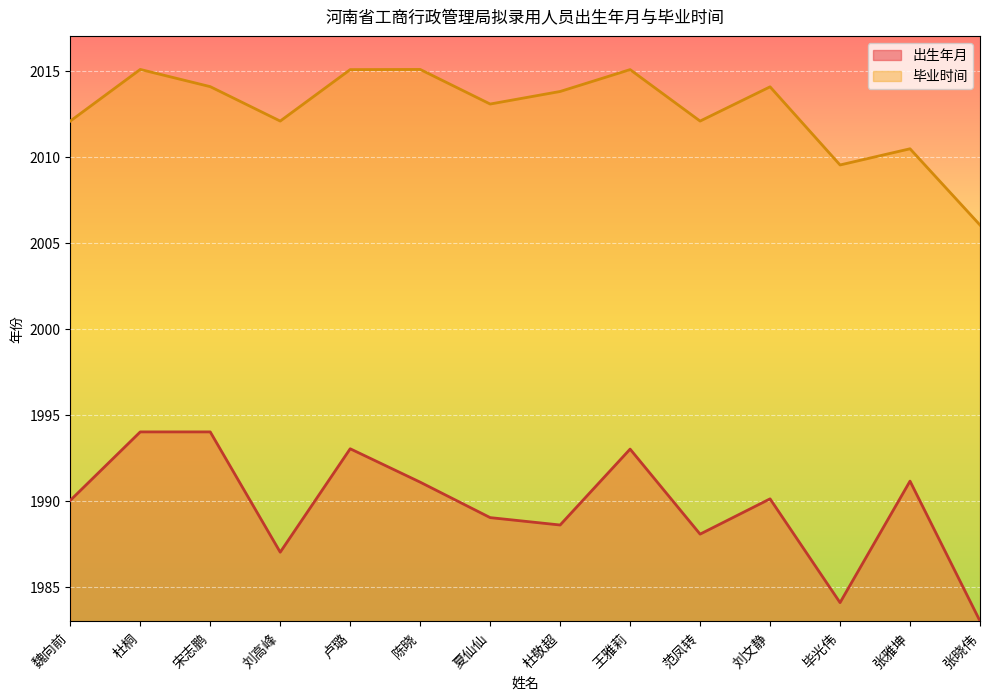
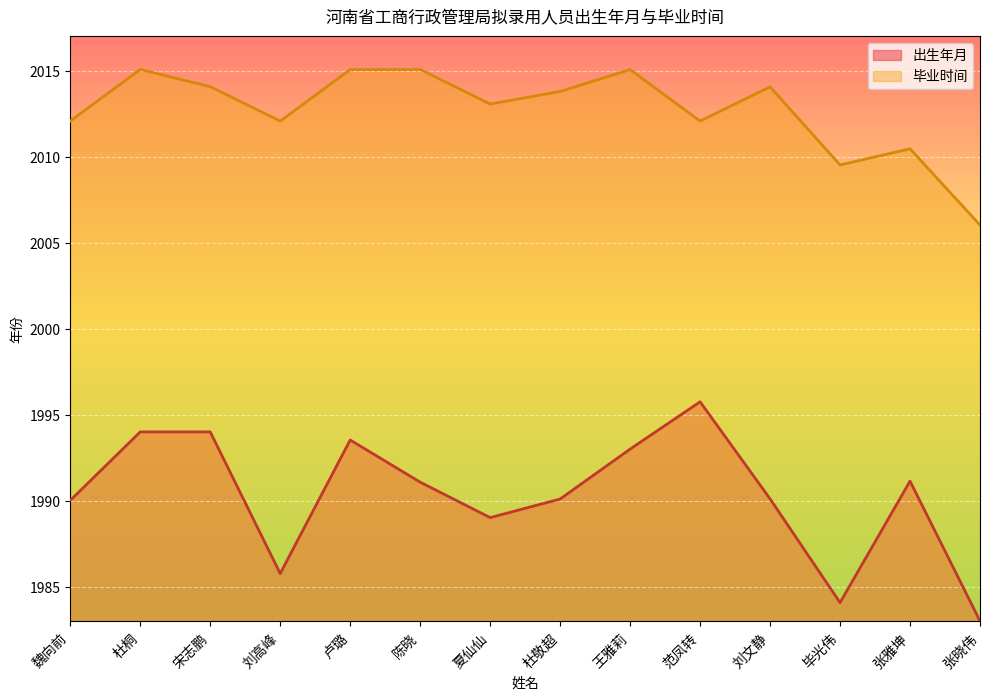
出生年月, 刘高峰: 1987.0 -> 1985.8
出生年月, 卢璐: 1993.0 -> 1993.5
出生年月, 杜敬超: 1988.6 -> 1990.1
出生年月, 范凤转: 1988.1 -> 1995.8
